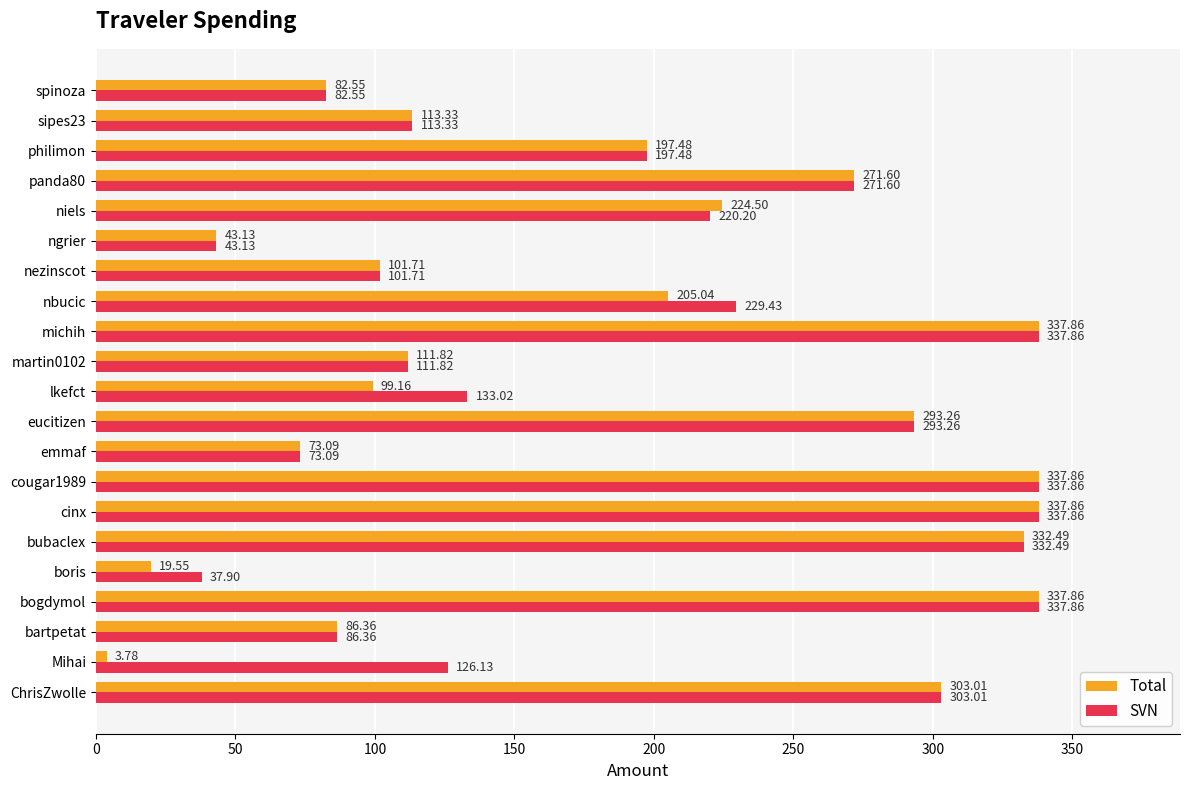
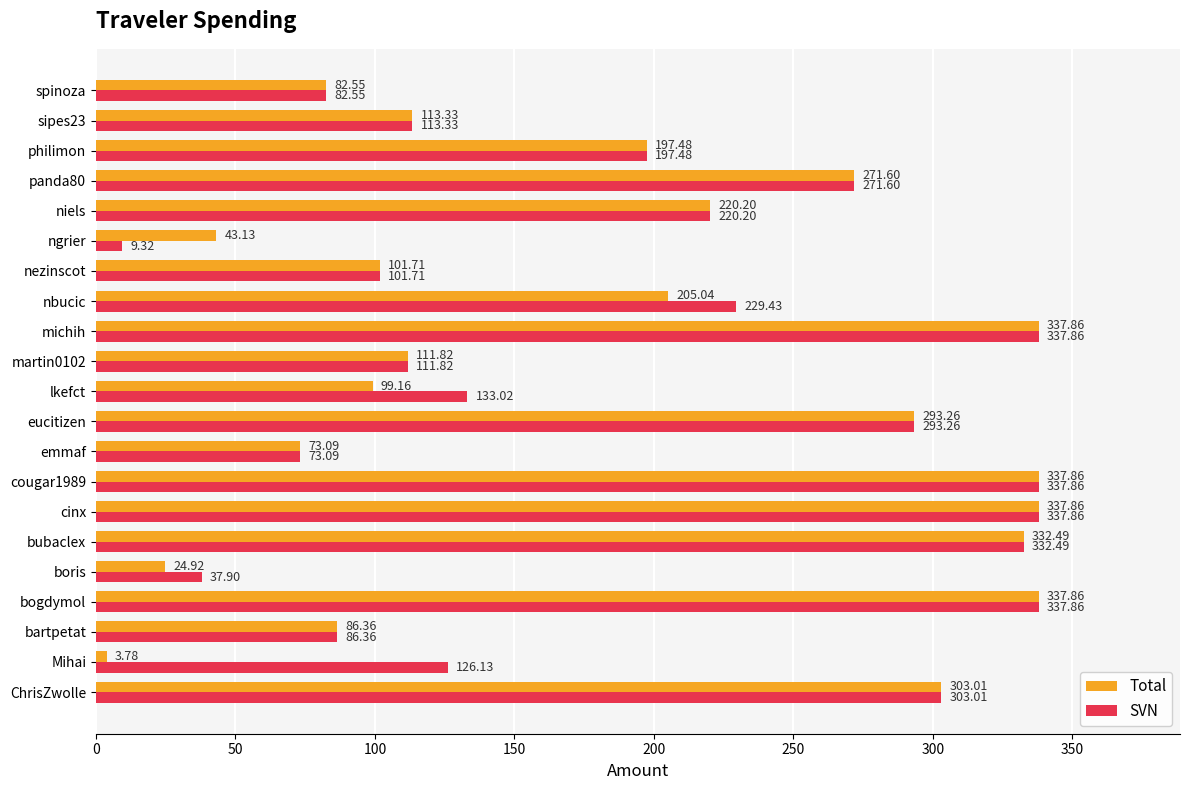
Total, niels: 224.50 -> 220.20
SVN, ngrier: 43.13 -> 9.32
Total, boris: 19.55 -> 24.92
